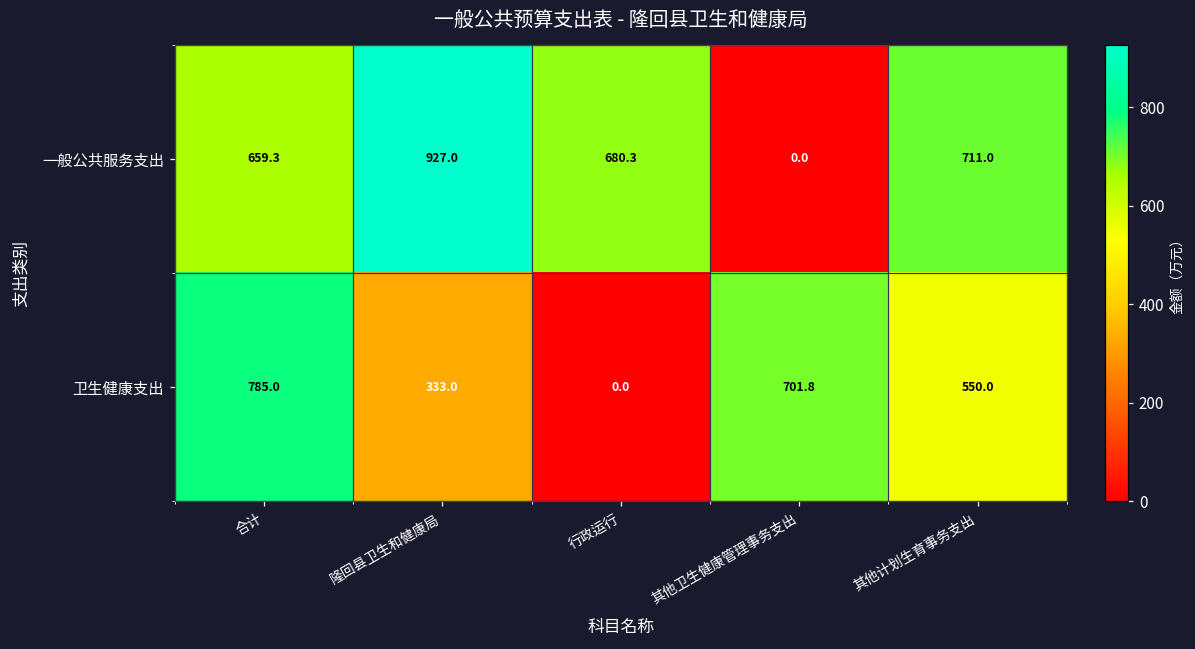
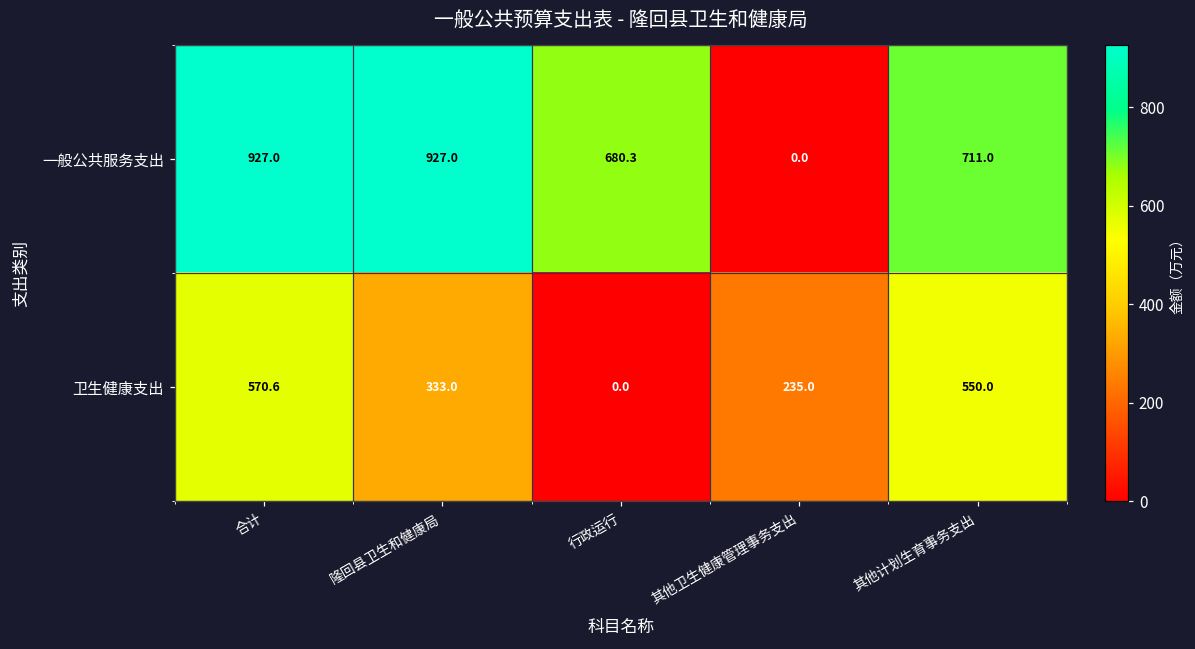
一般公共服务支出, 合计: 659.3 -> 927.0
卫生健康支出, 合计: 785.0 -> 570.6
卫生健康支出, 其他卫生健康管理事务支出: 701.8 -> 235.0
